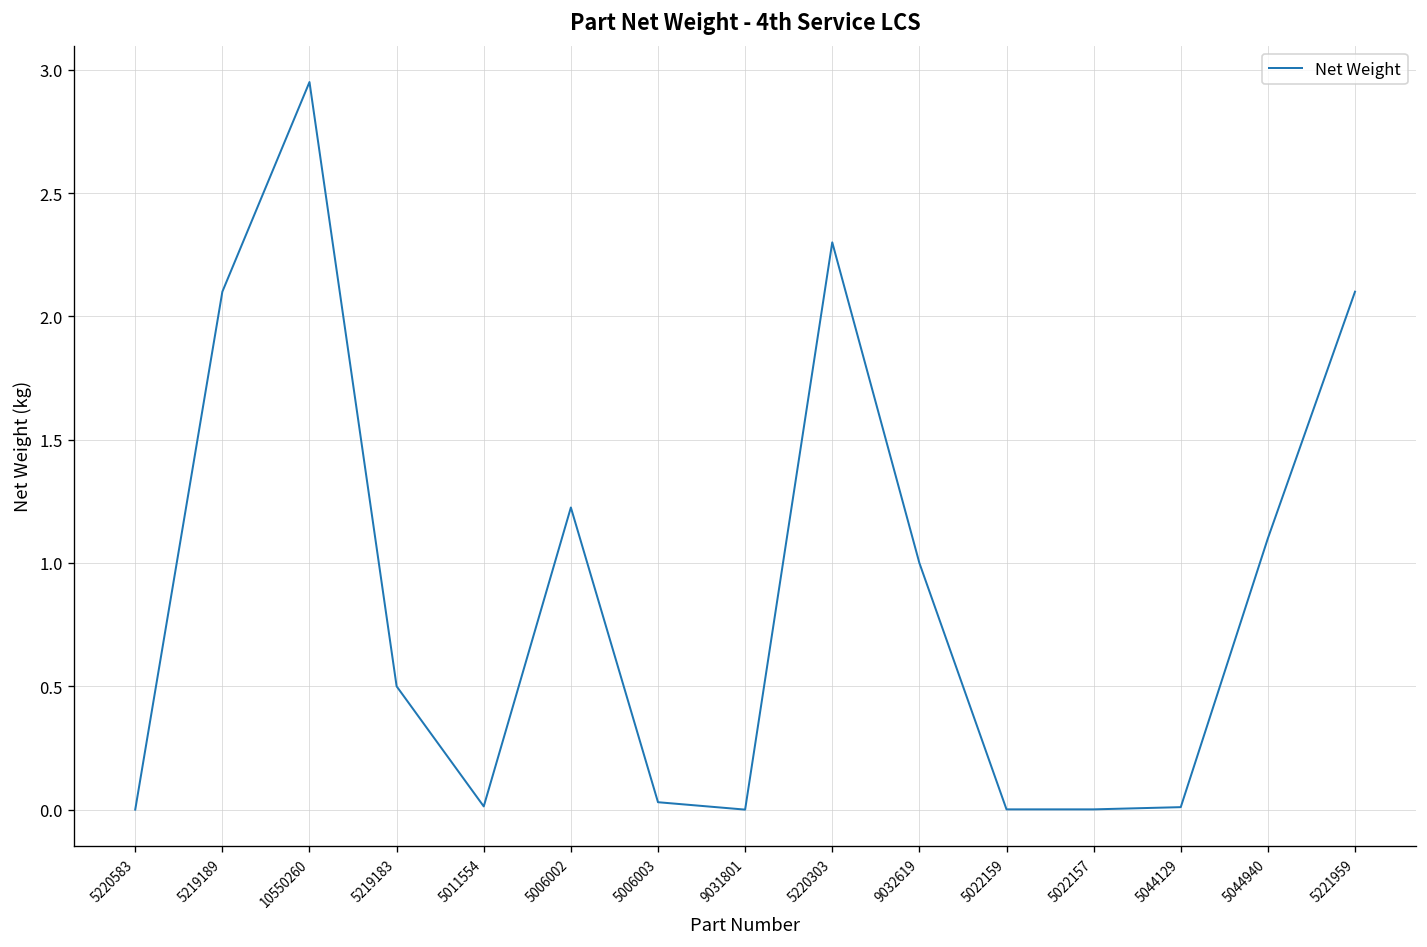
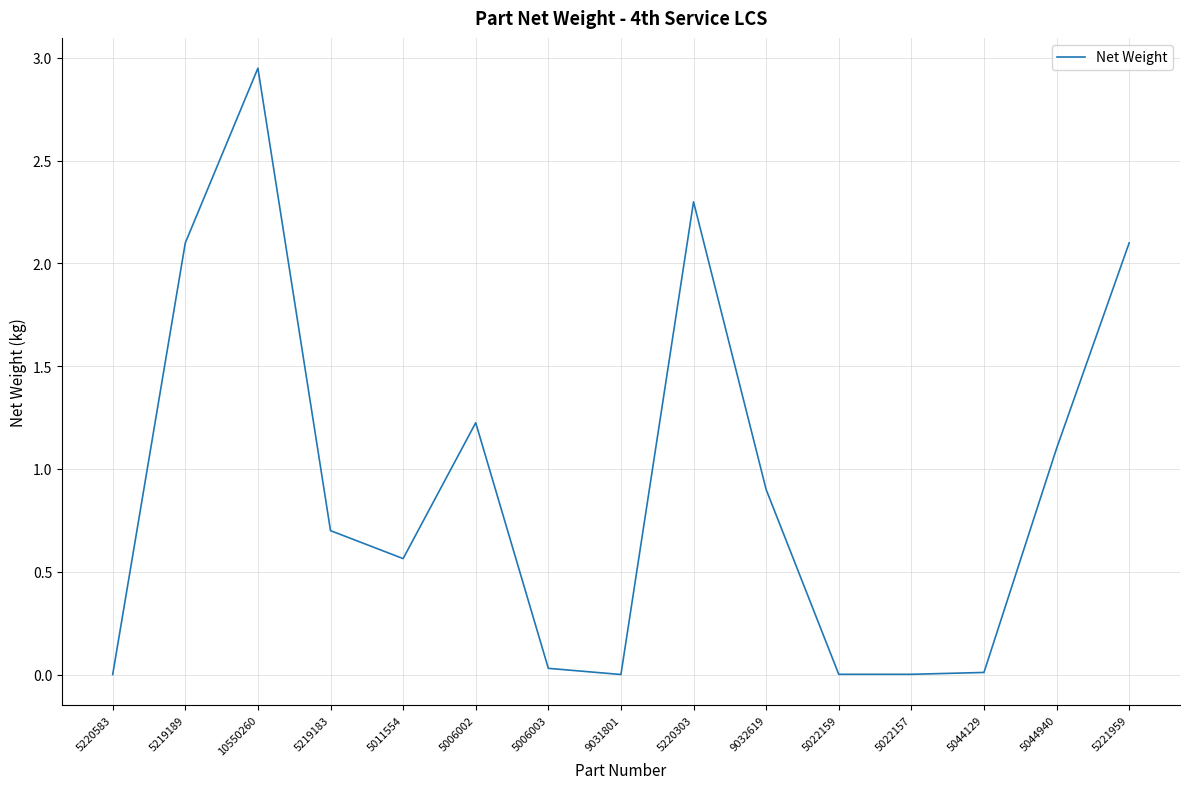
5219183: 0.5 -> 0.7
5011554: 0.01 -> 0.56
9032619: 1.0 -> 0.9
